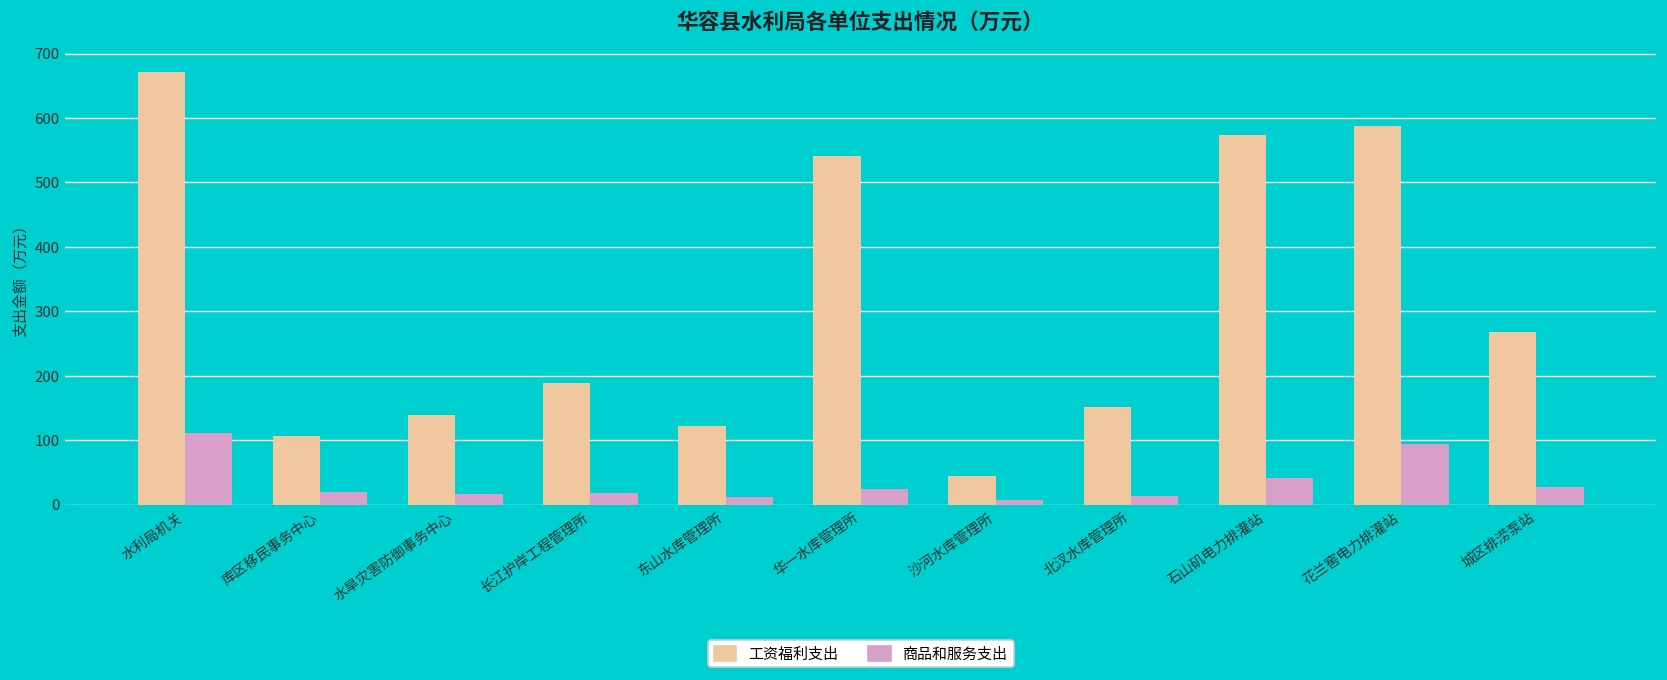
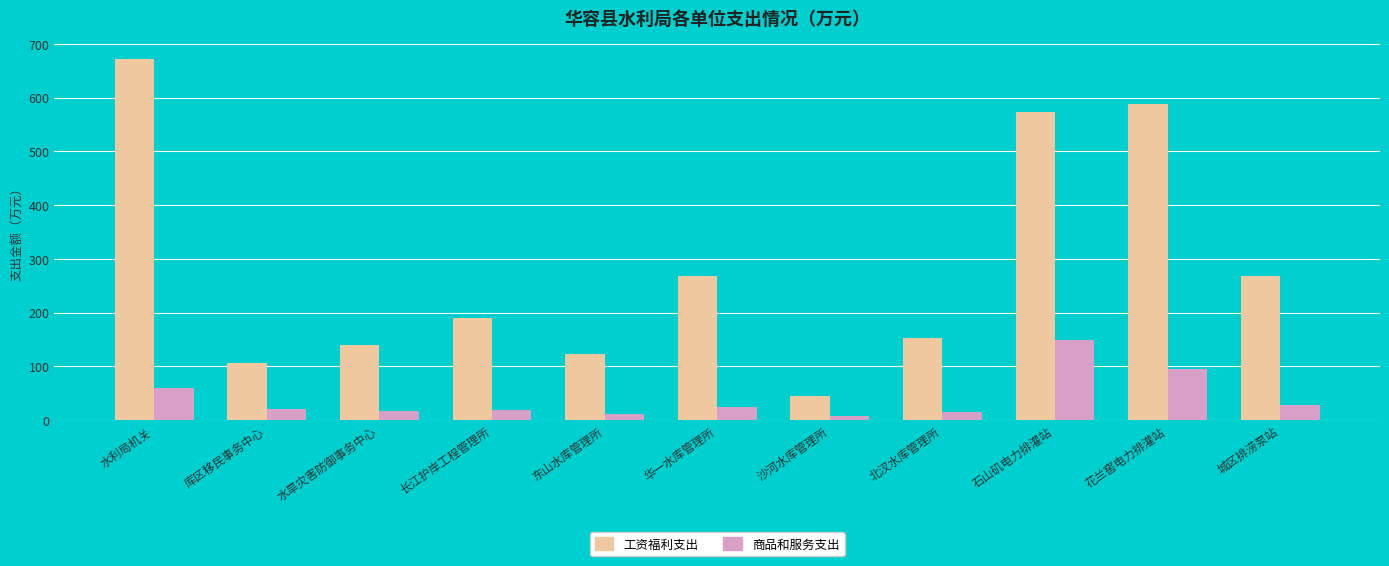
商品和服务支出, 水利局机关: 110 -> 60
工资福利支出, 华一水库管理所: 540 -> 270
商品和服务支出, 石山矶电力排灌站: 40 -> 150
